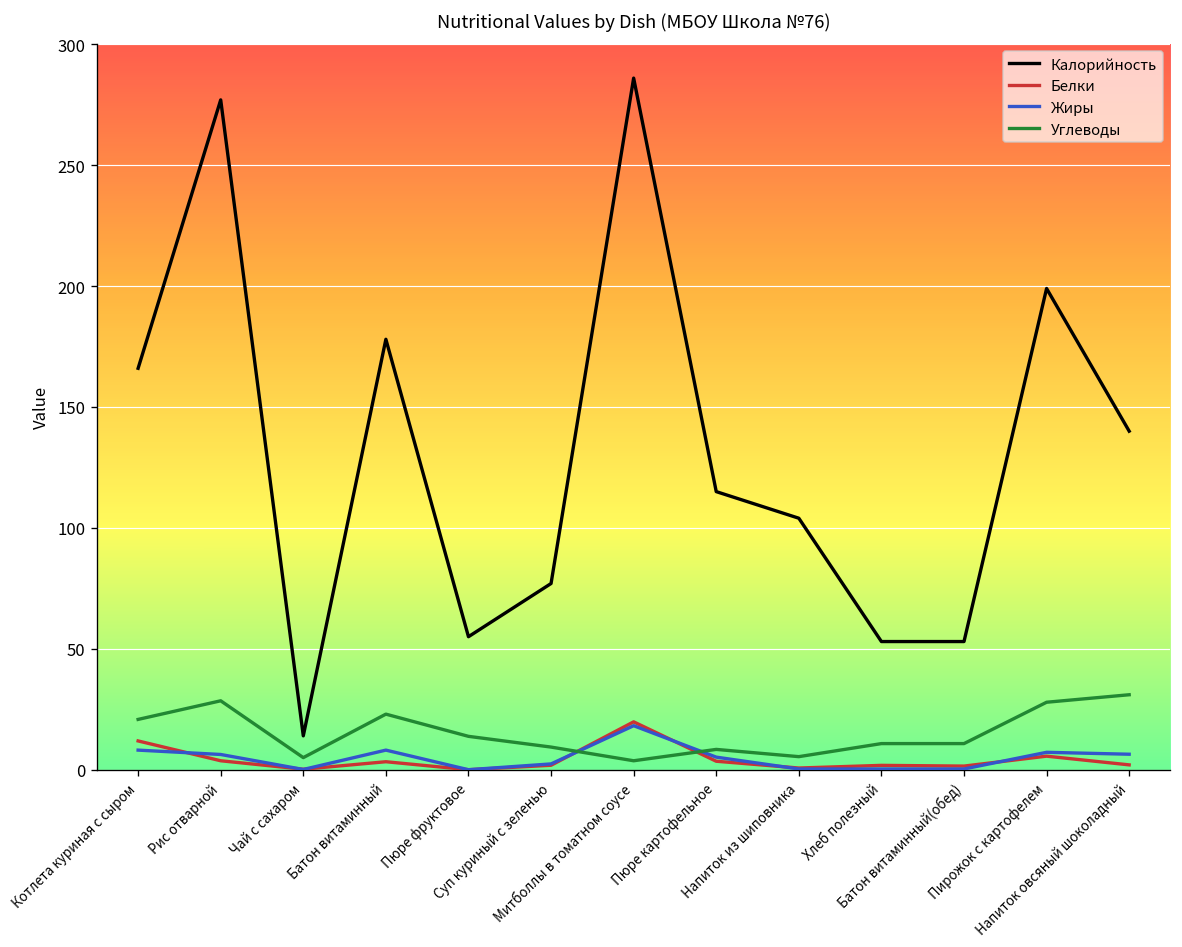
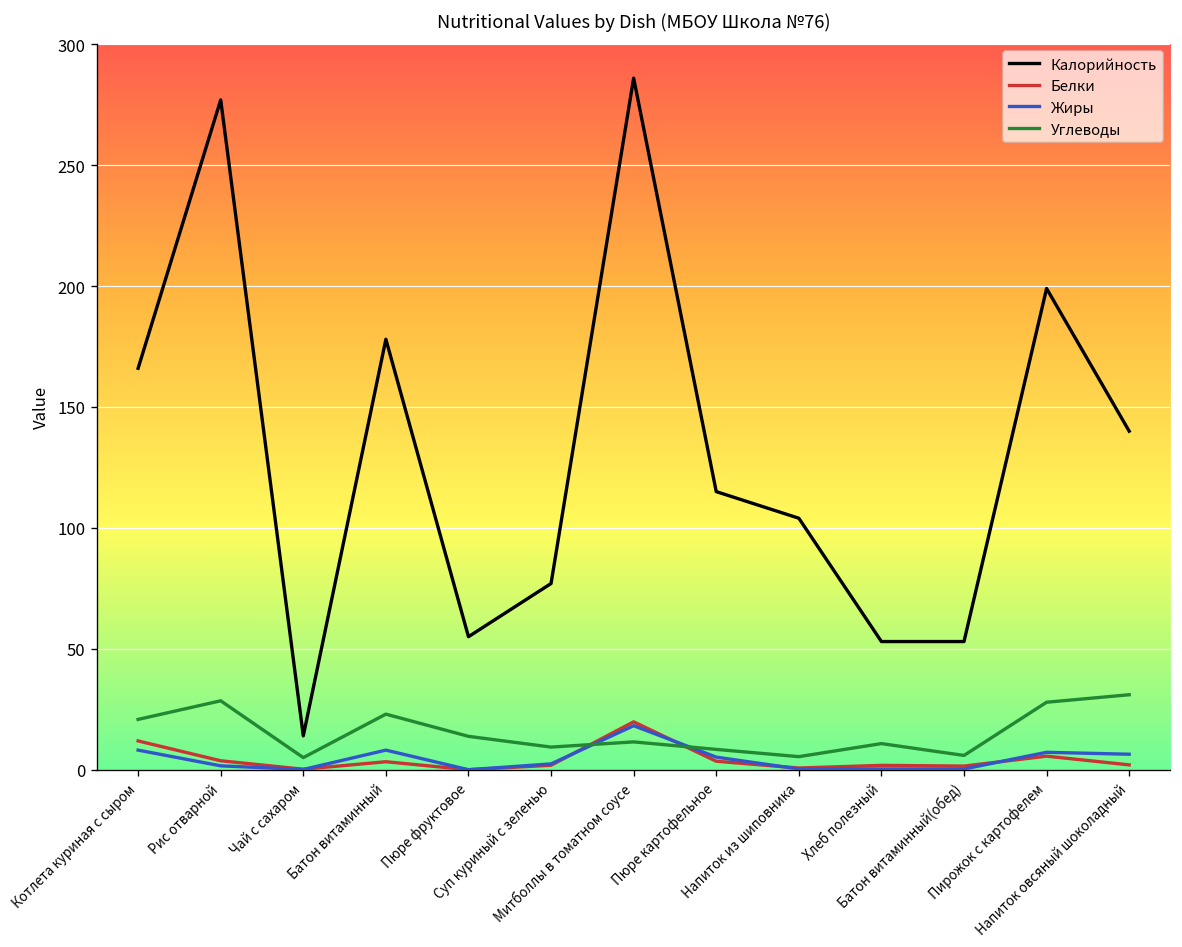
Жиры, Рис отварной: 6 -> 2
Углеводы, Митболлы в томатном соусе: 4 -> 12
Углеводы, Батон витаминный(обед): 11 -> 6
